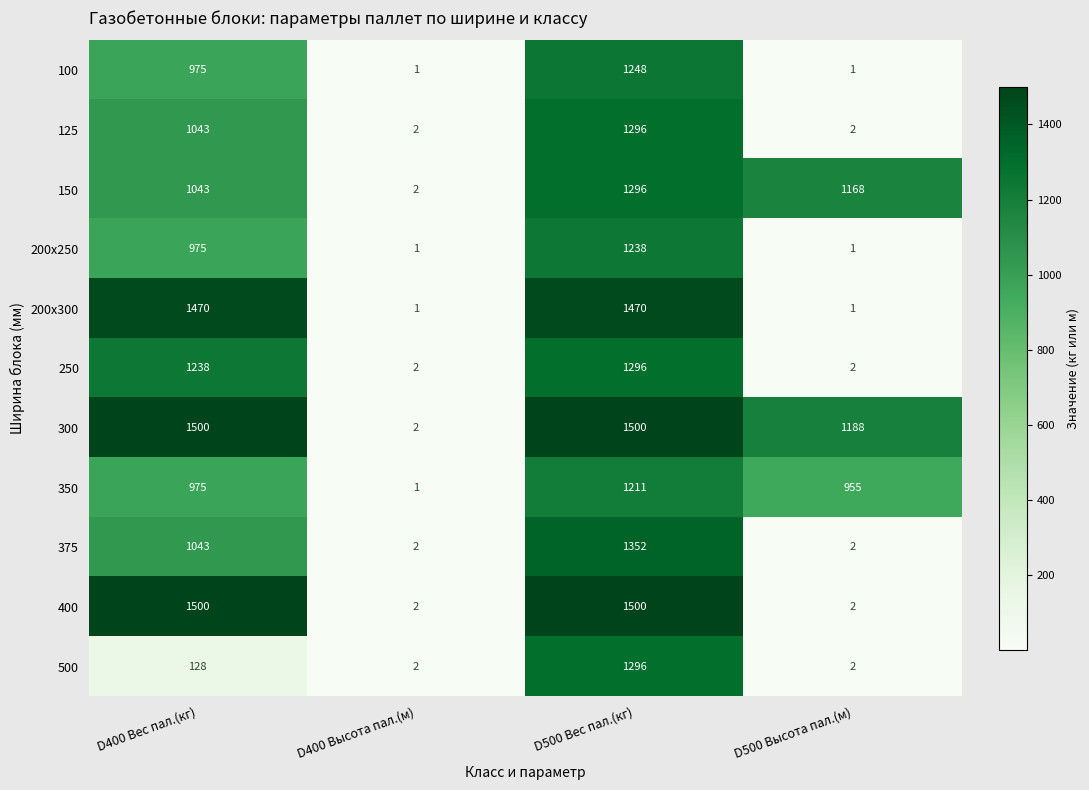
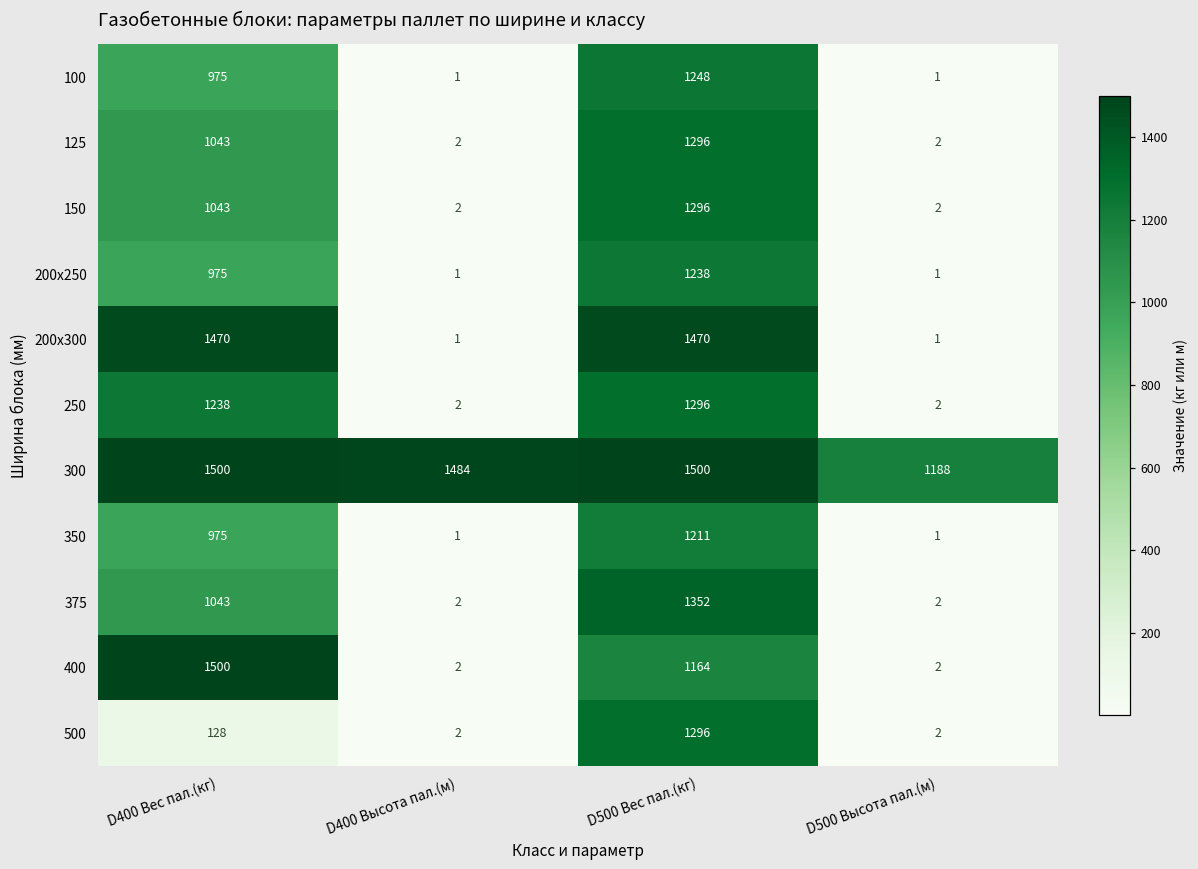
150, D500 Высота пал.(м): 1168 -> 2
300, D400 Высота пал.(м): 2 -> 1484
350, D500 Высота пал.(м): 955 -> 1
400, D500 Вес пал.(кг): 1500 -> 1164
